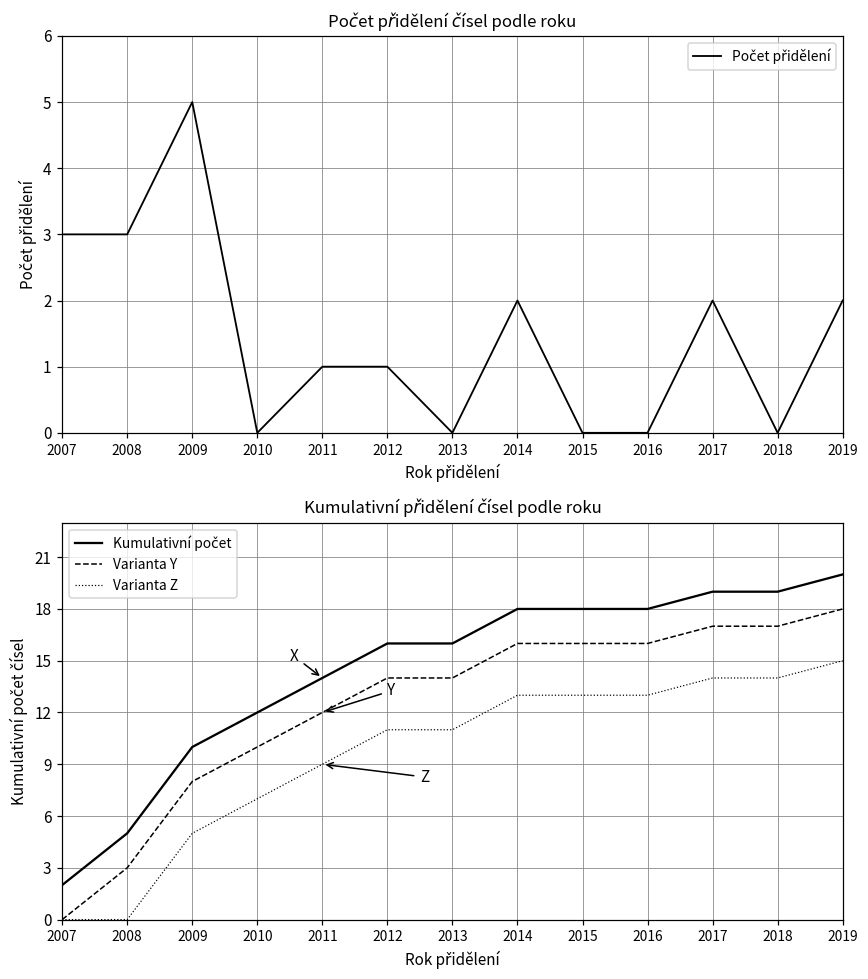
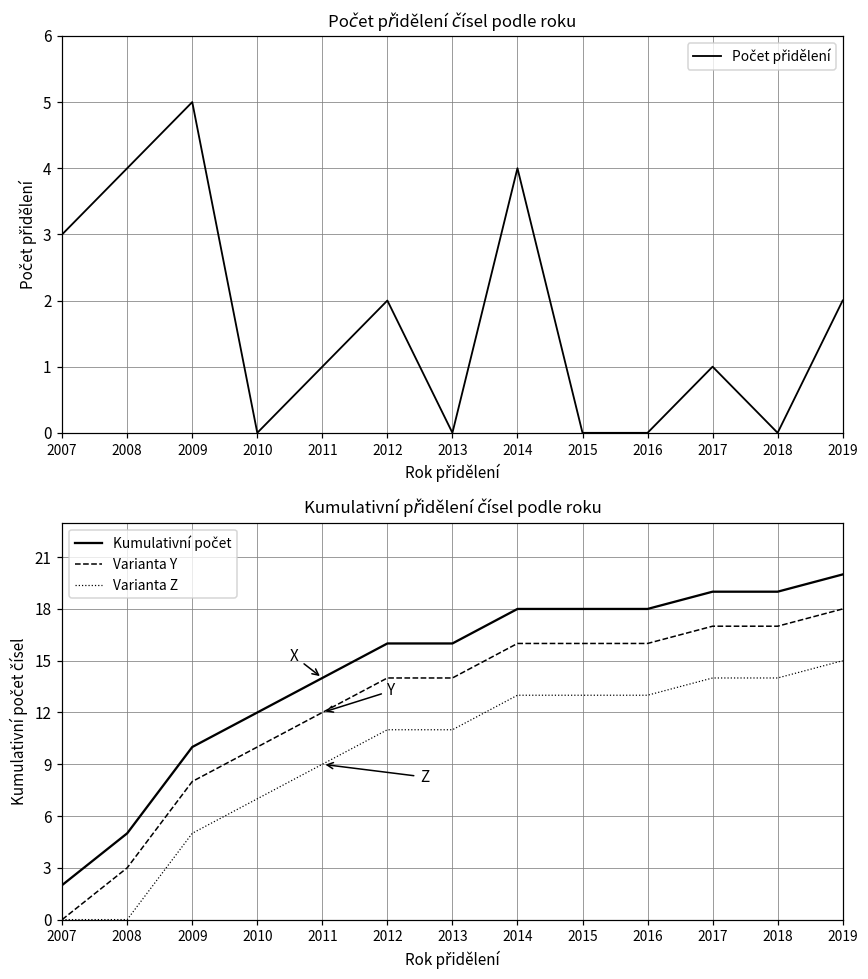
Počet přidělení čísel podle roku, 2008: 3 -> 4
Počet přidělení čísel podle roku, 2012: 1 -> 2
Počet přidělení čísel podle roku, 2014: 2 -> 4
Počet přidělení čísel podle roku, 2017: 2 -> 1
